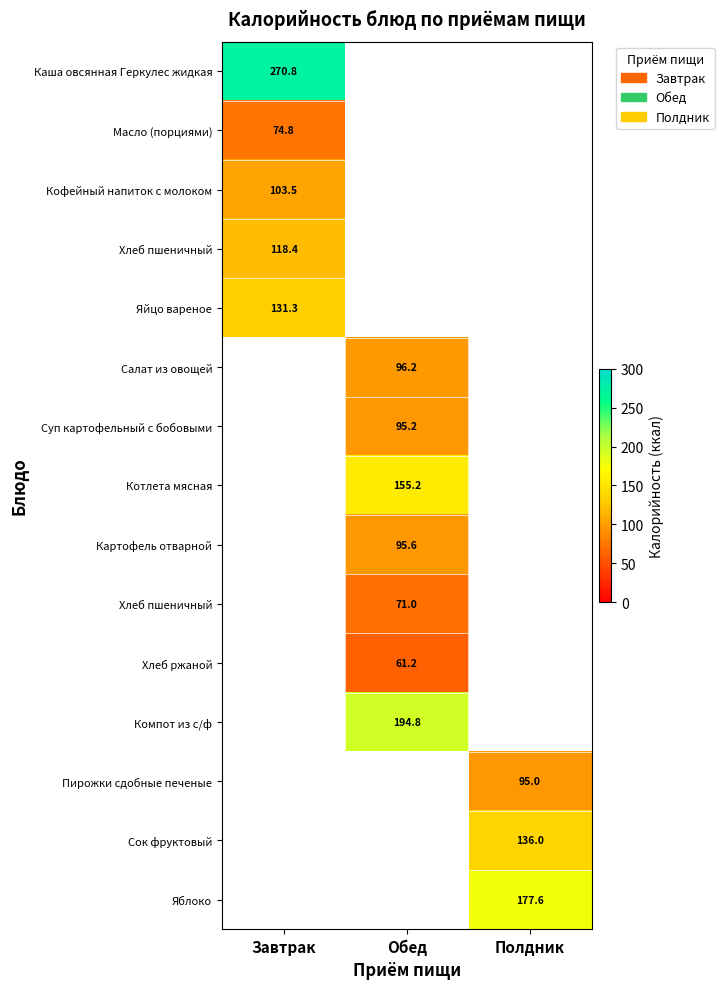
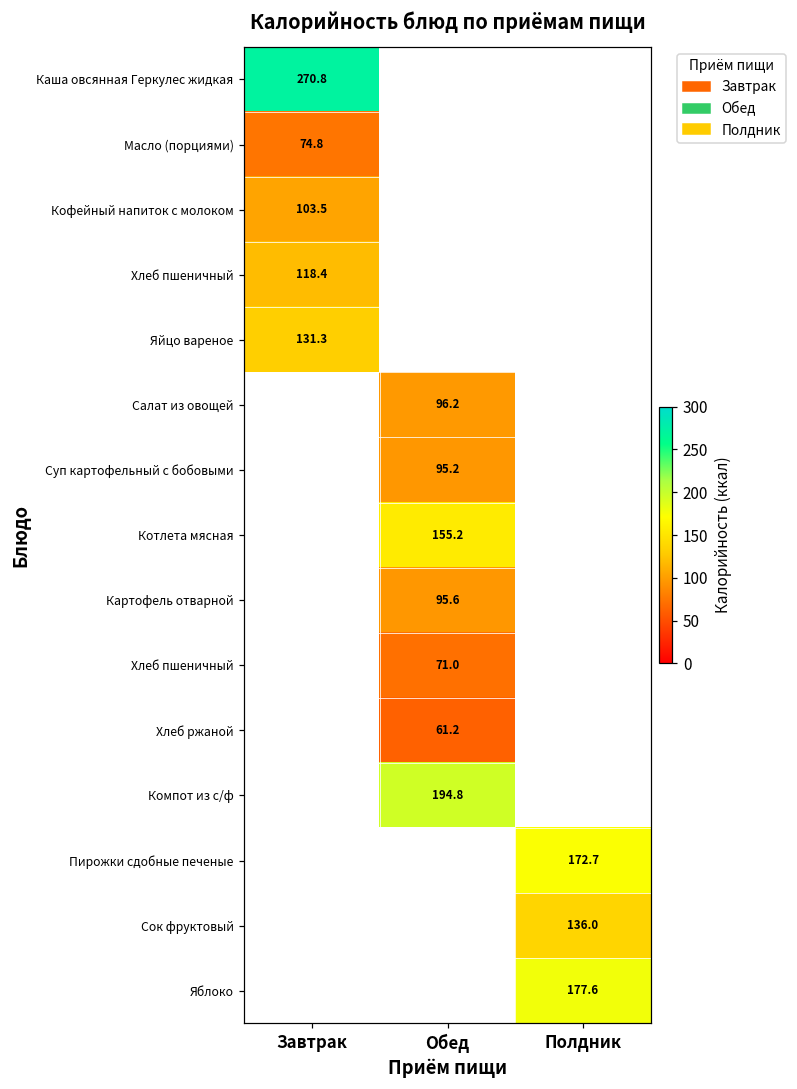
Пирожки сдобные печеные, Полдник: 95.0 -> 172.7
